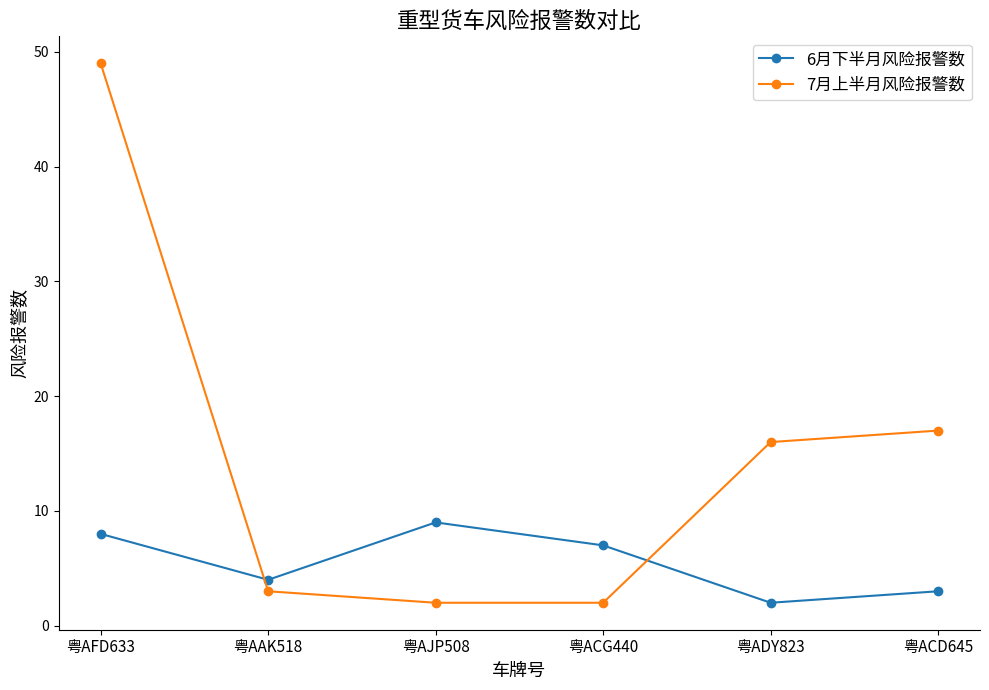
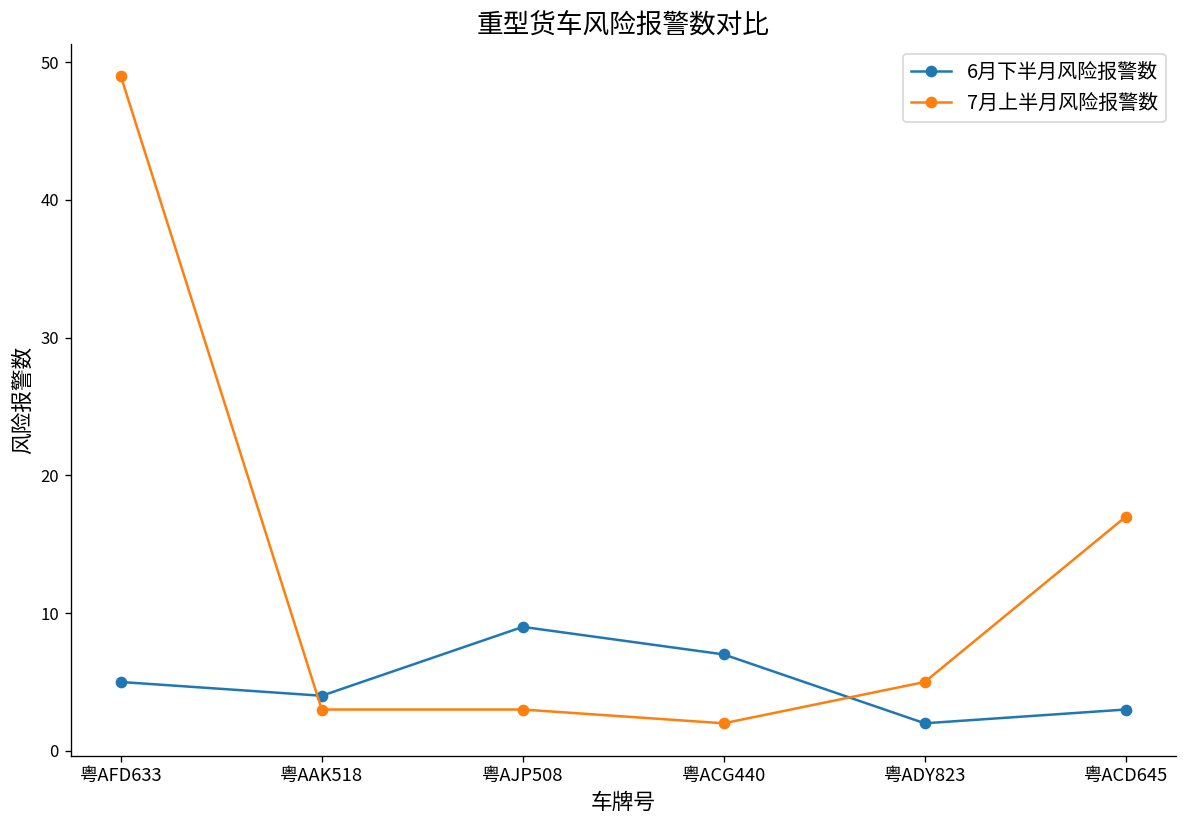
6月下半月风险报警数, 粤AFD633: 8 -> 5
7月上半月风险报警数, 粤AJP508: 2 -> 3
7月上半月风险报警数, 粤ADY823: 16 -> 5
